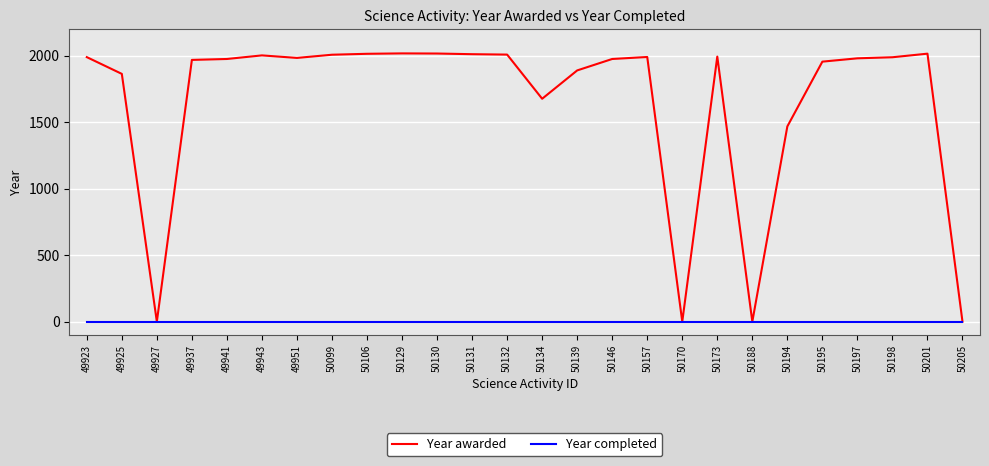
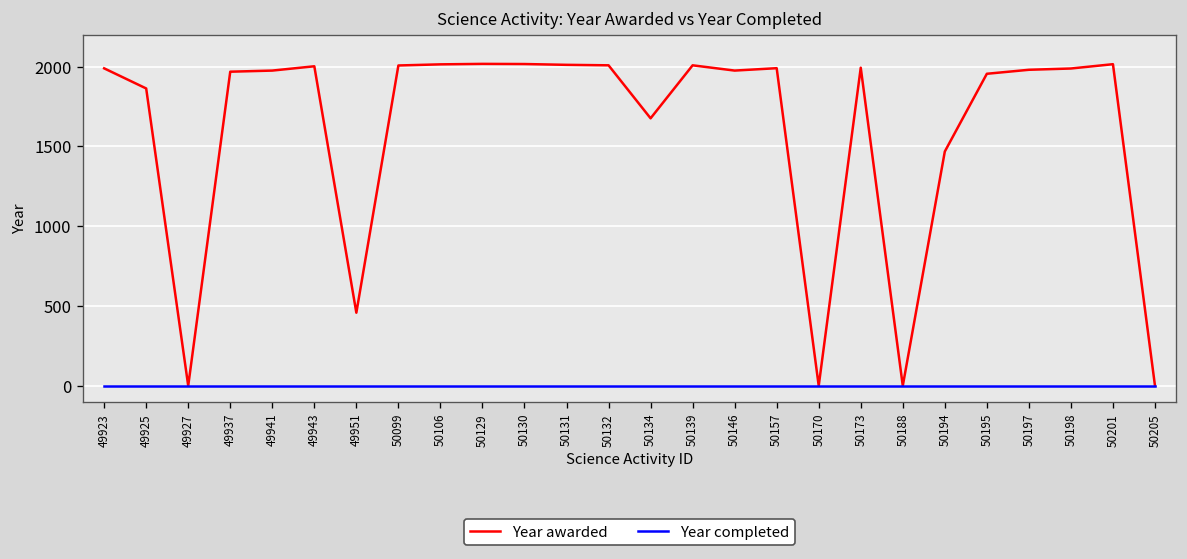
Year awarded, 49951: 1980 -> 460
Year awarded, 50139: 1890 -> 2010
